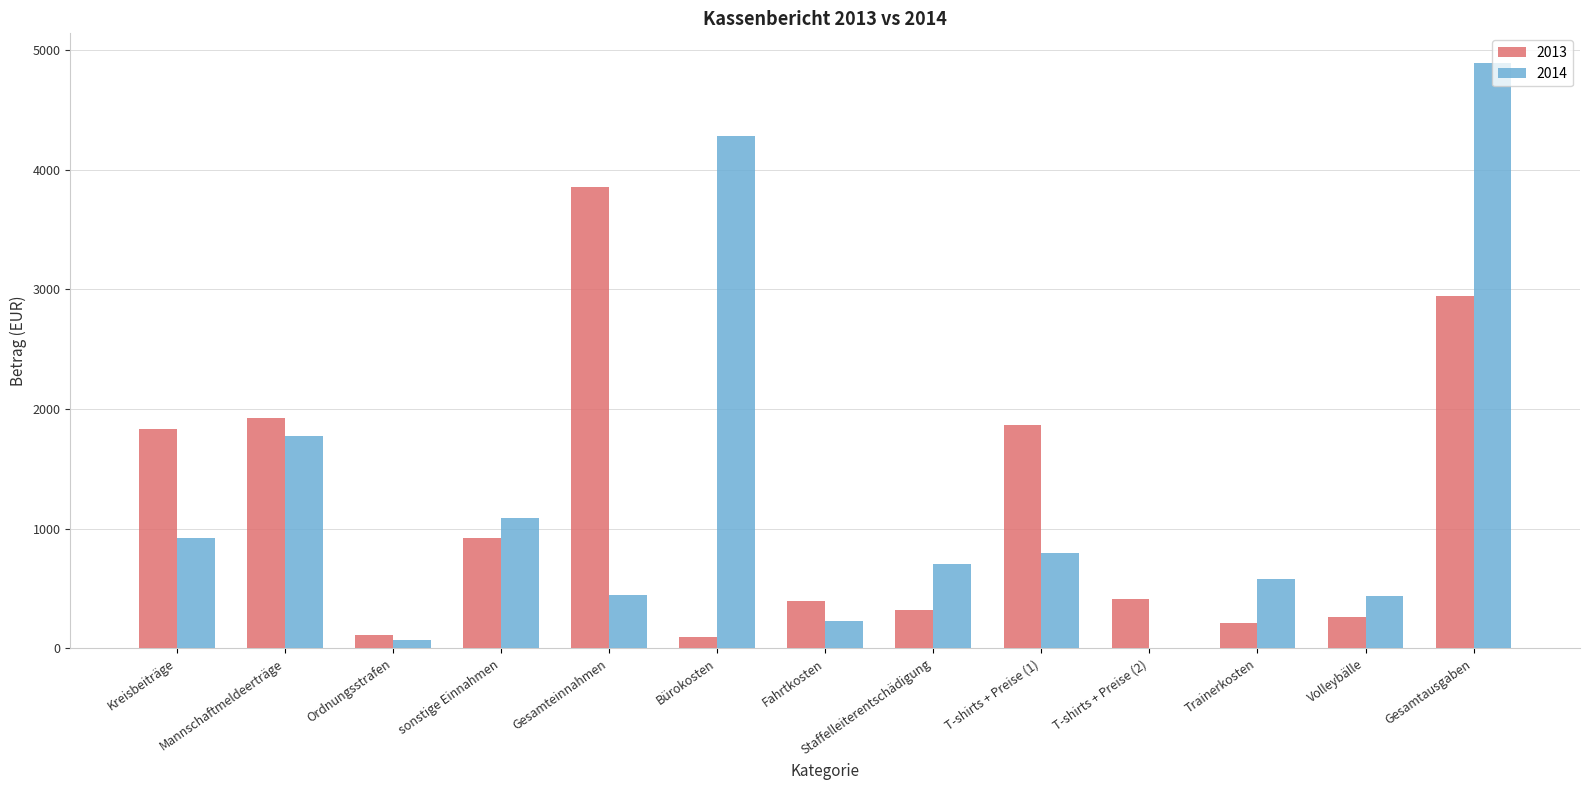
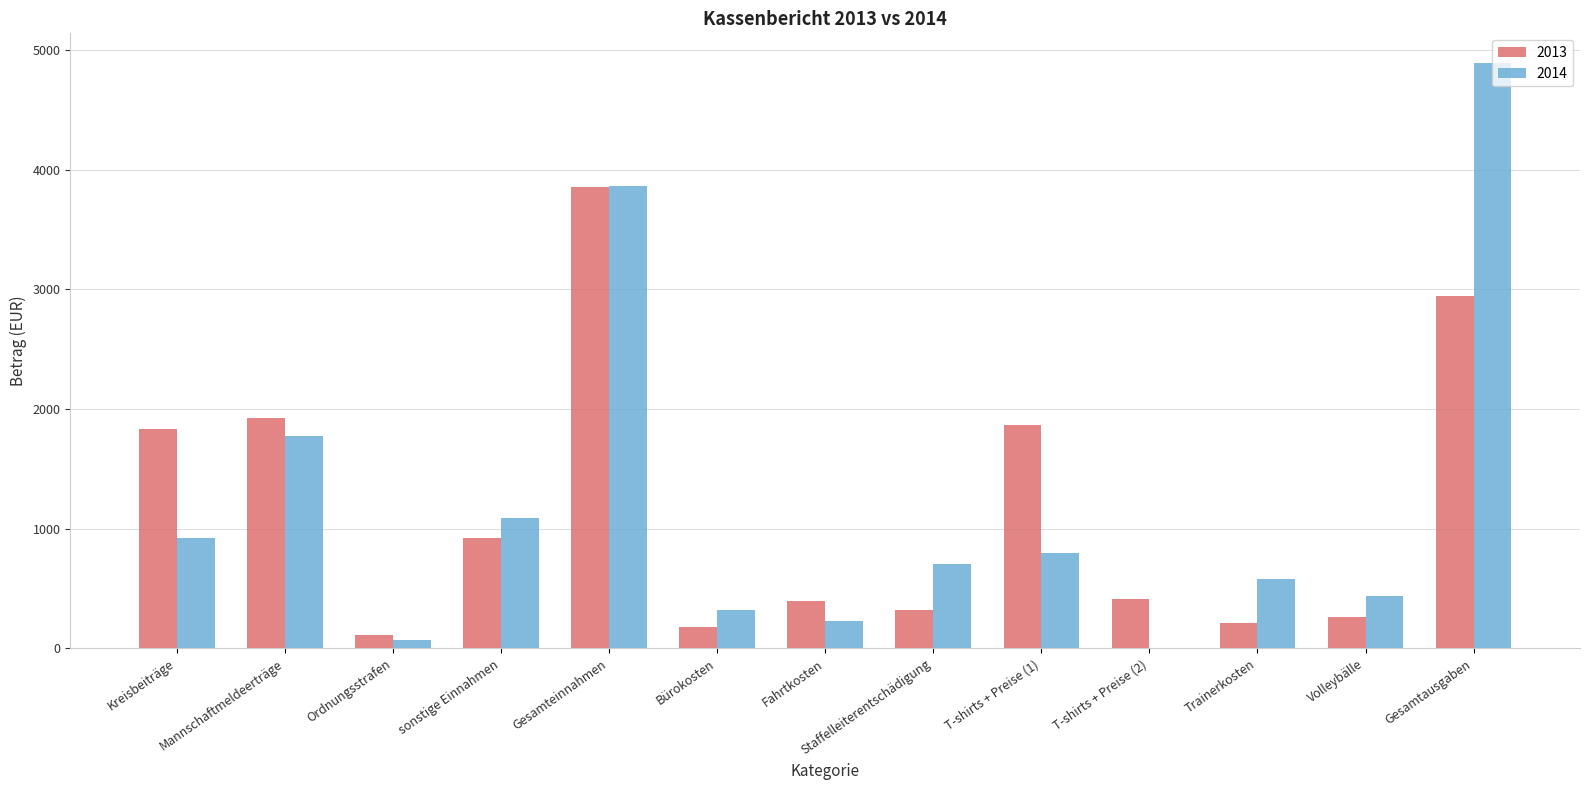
2014, Gesamteinnahmen: 450 -> 3860
2013, Bürokosten: 100 -> 180
2014, Bürokosten: 4280 -> 330
